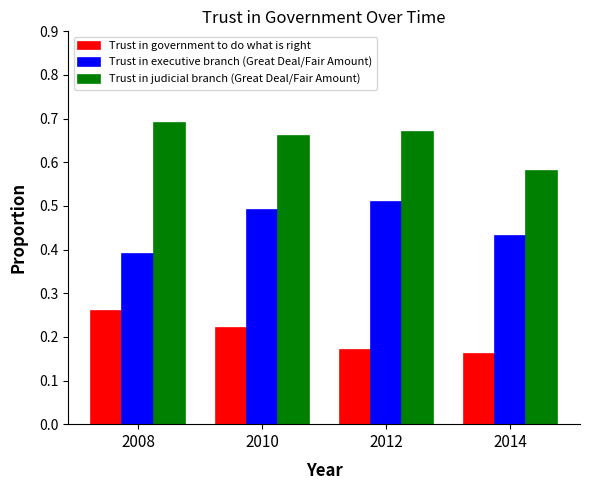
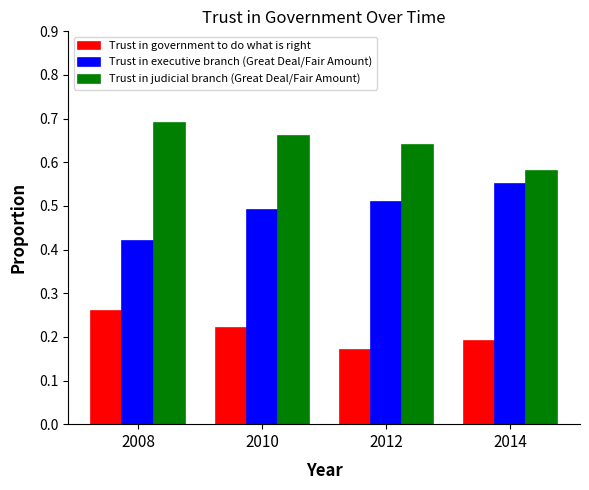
Trust in executive branch (Great Deal/Fair Amount), 2008: 0.39 -> 0.42
Trust in judicial branch (Great Deal/Fair Amount), 2012: 0.67 -> 0.64
Trust in government to do what is right, 2014: 0.16 -> 0.19
Trust in executive branch (Great Deal/Fair Amount), 2014: 0.43 -> 0.55
